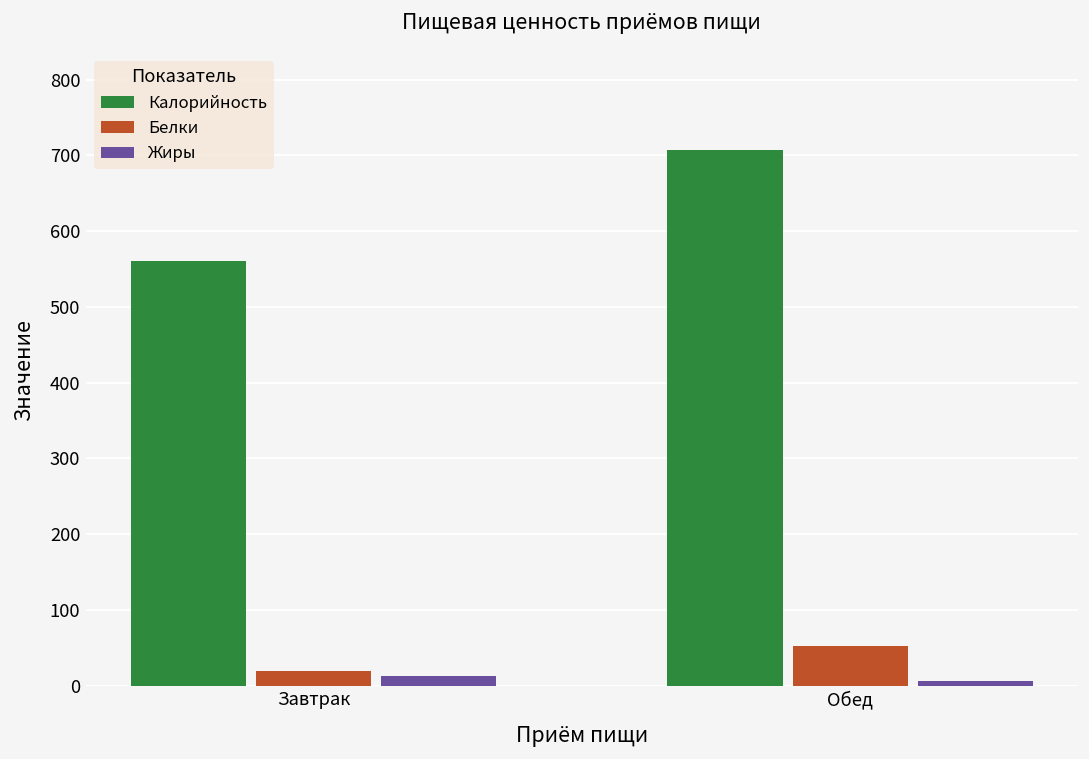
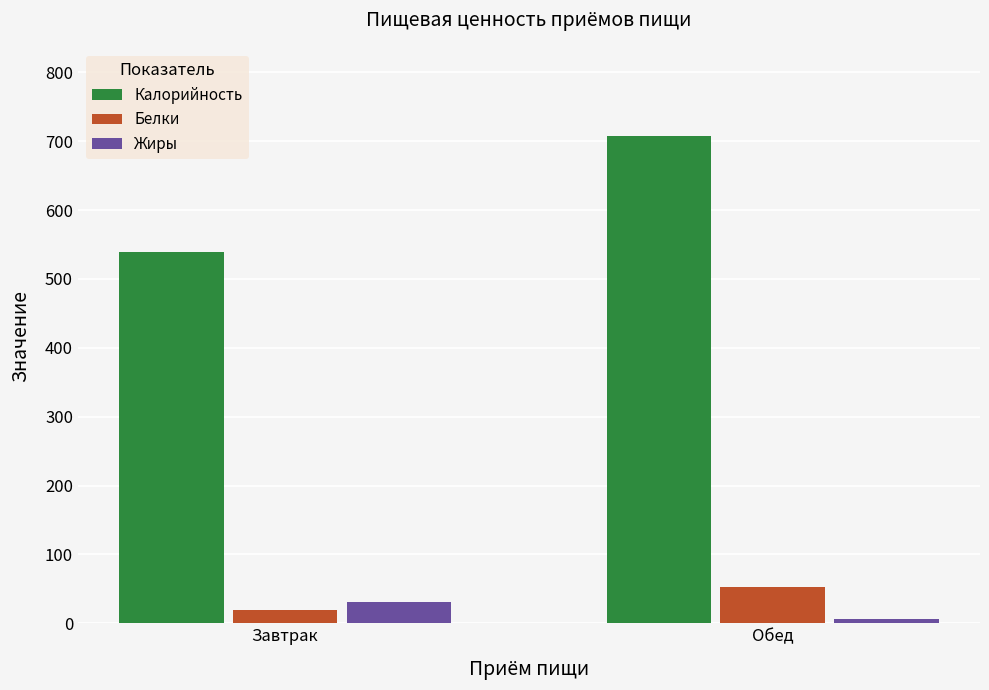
Калорийность, Завтрак: 560 -> 540
Жиры, Завтрак: 10 -> 30
